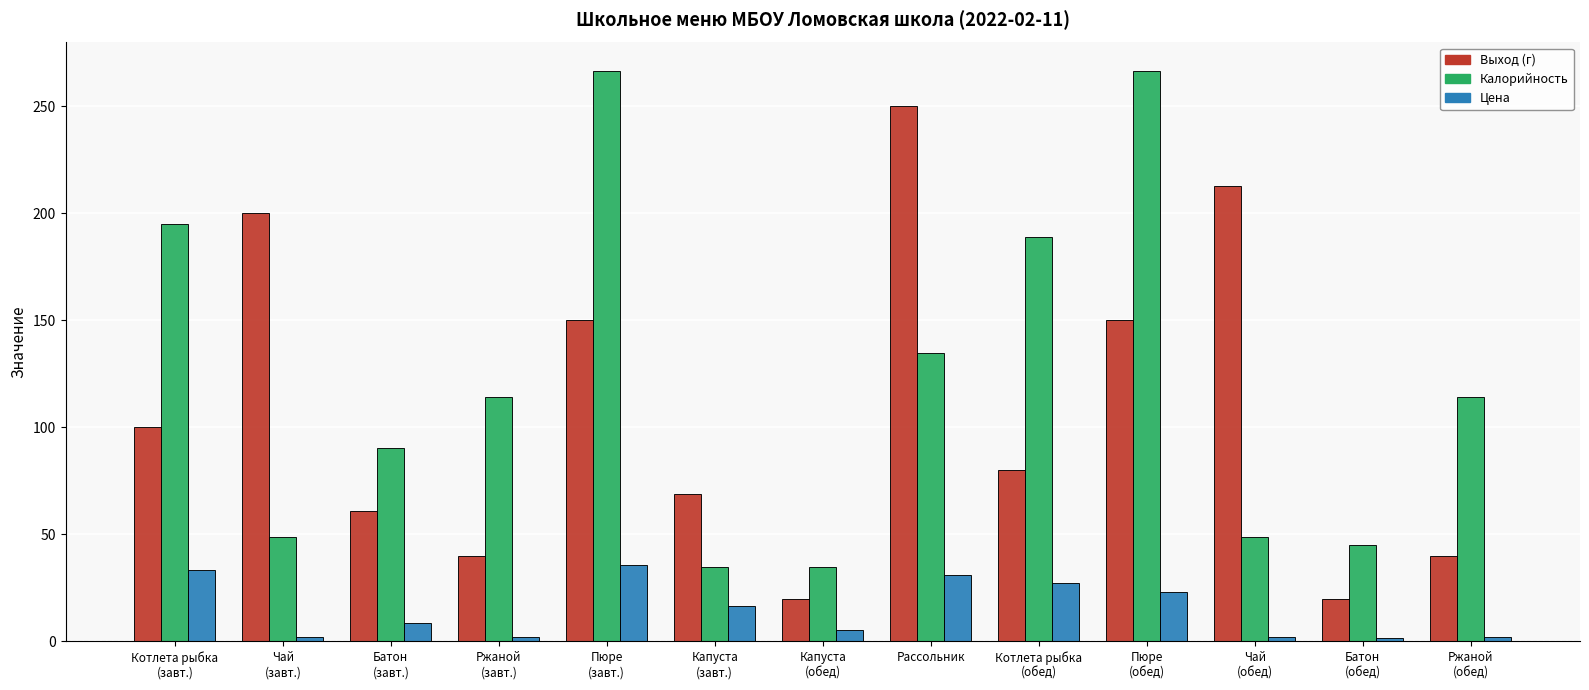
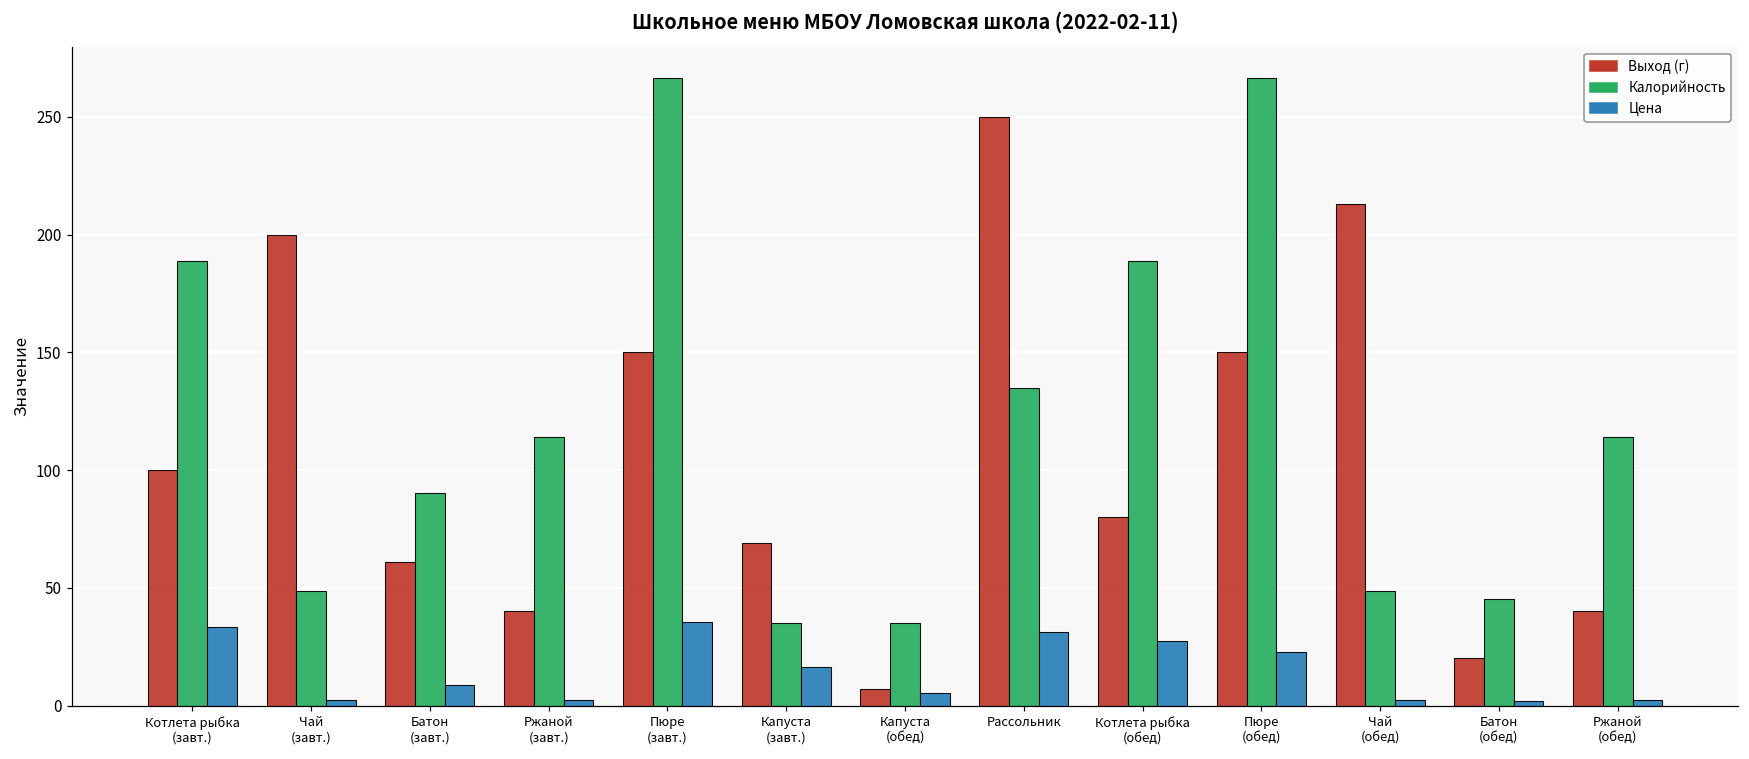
Калорийность, Котлета рыбка (завт.): 195 -> 189
Выход (г), Капуста (обед): 20 -> 7
